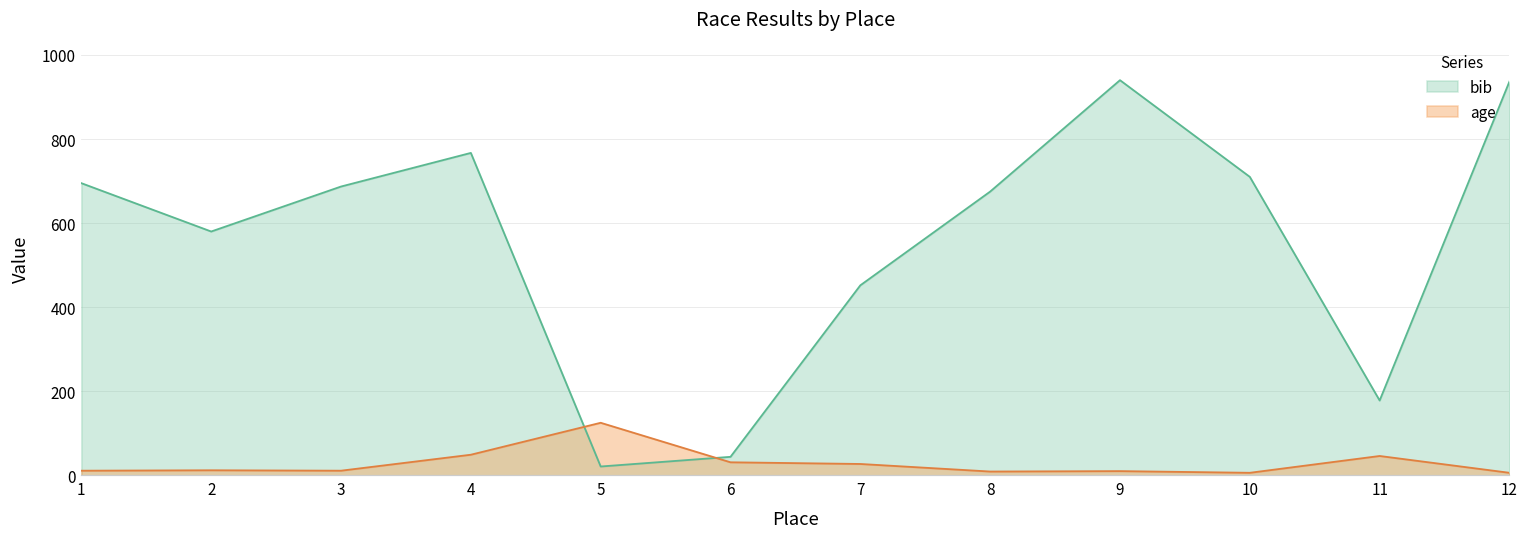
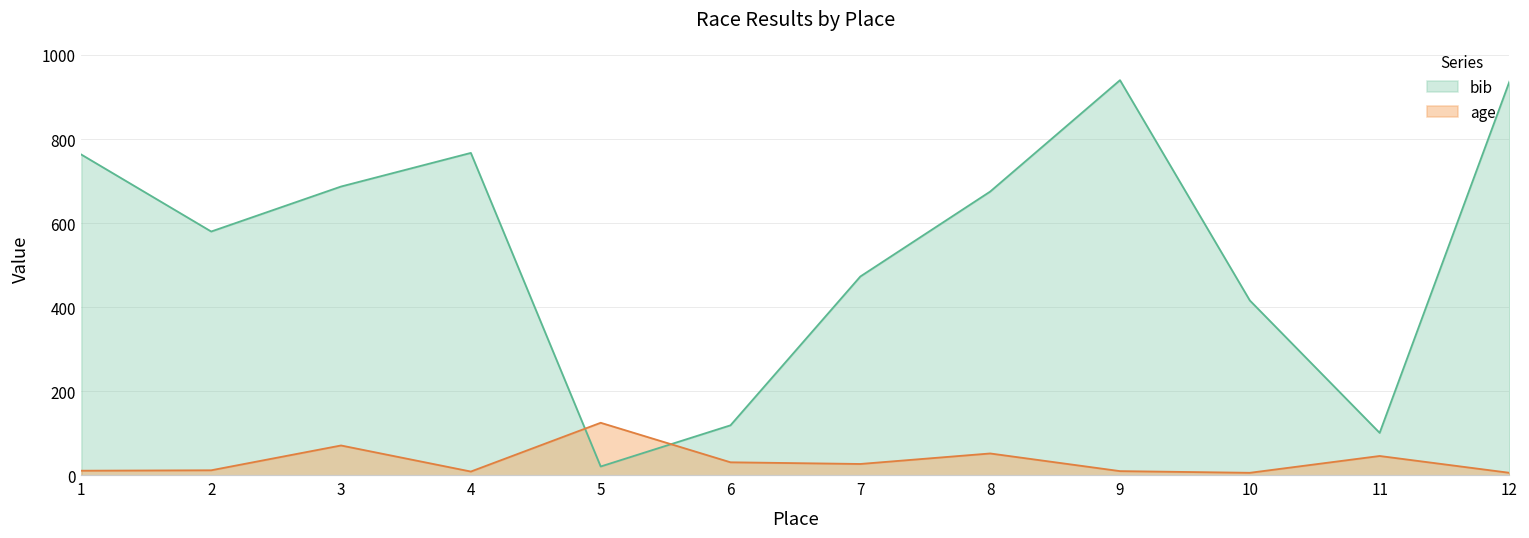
bib, 1: 700 -> 760
age, 3: 10 -> 70
age, 4: 50 -> 10
bib, 6: 40 -> 120
bib, 7: 450 -> 470
age, 8: 10 -> 50
bib, 10: 710 -> 420
bib, 11: 180 -> 100
